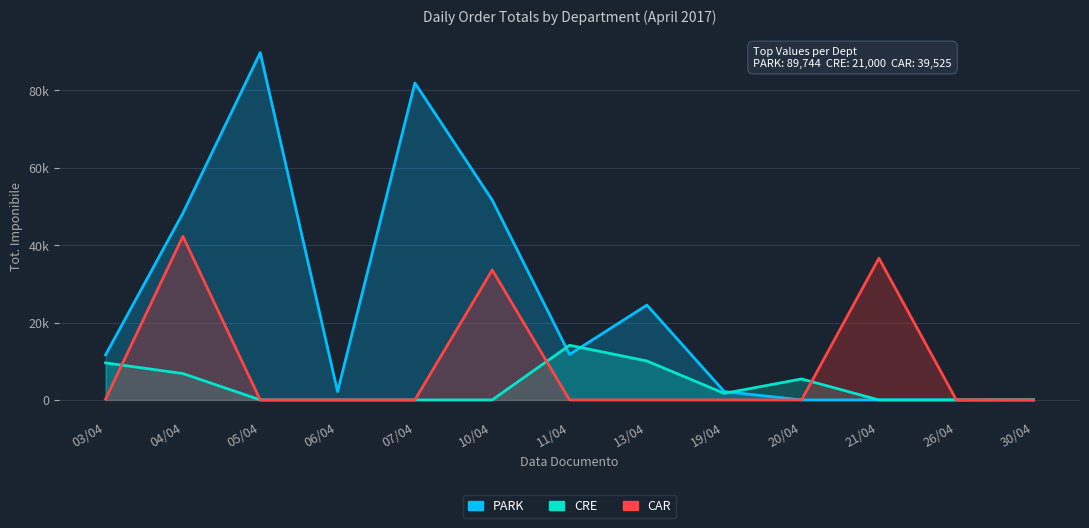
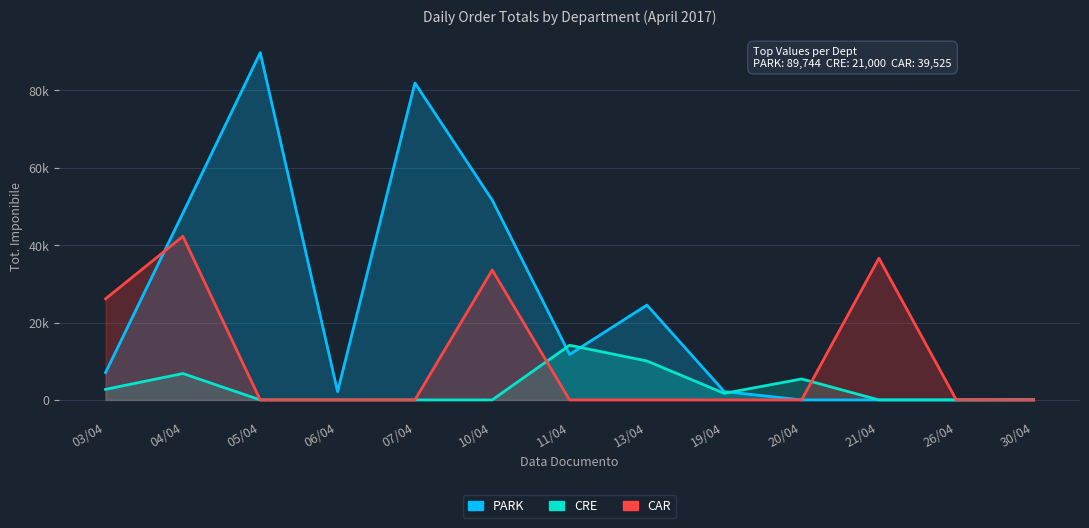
PARK, 03/04: 12000 -> 7000
CRE, 03/04: 10000 -> 3000
CAR, 03/04: 0 -> 26000
